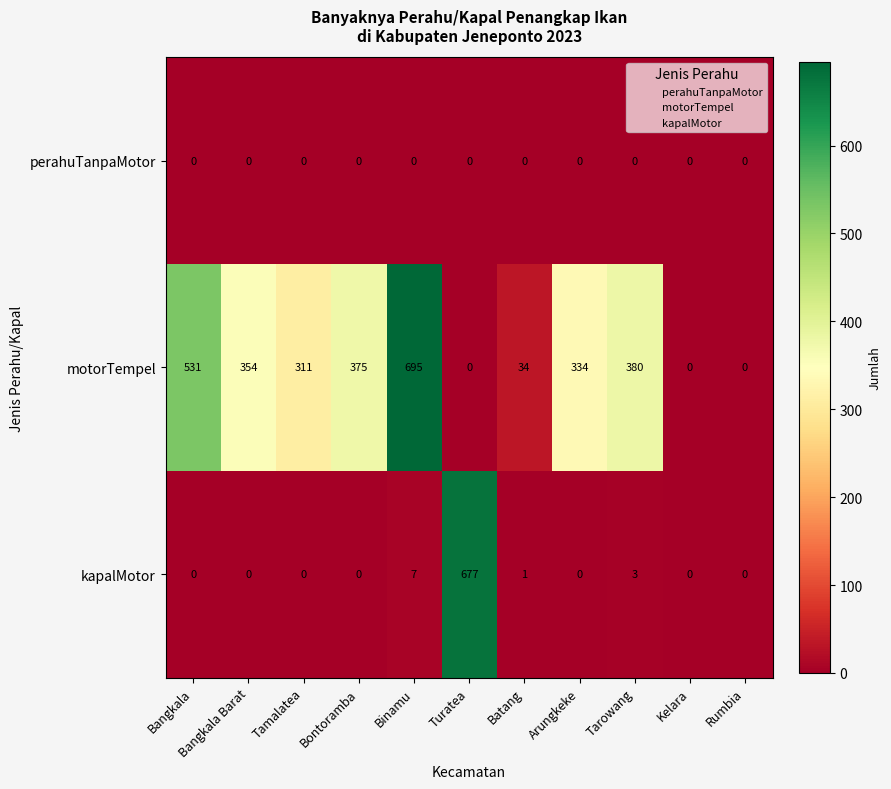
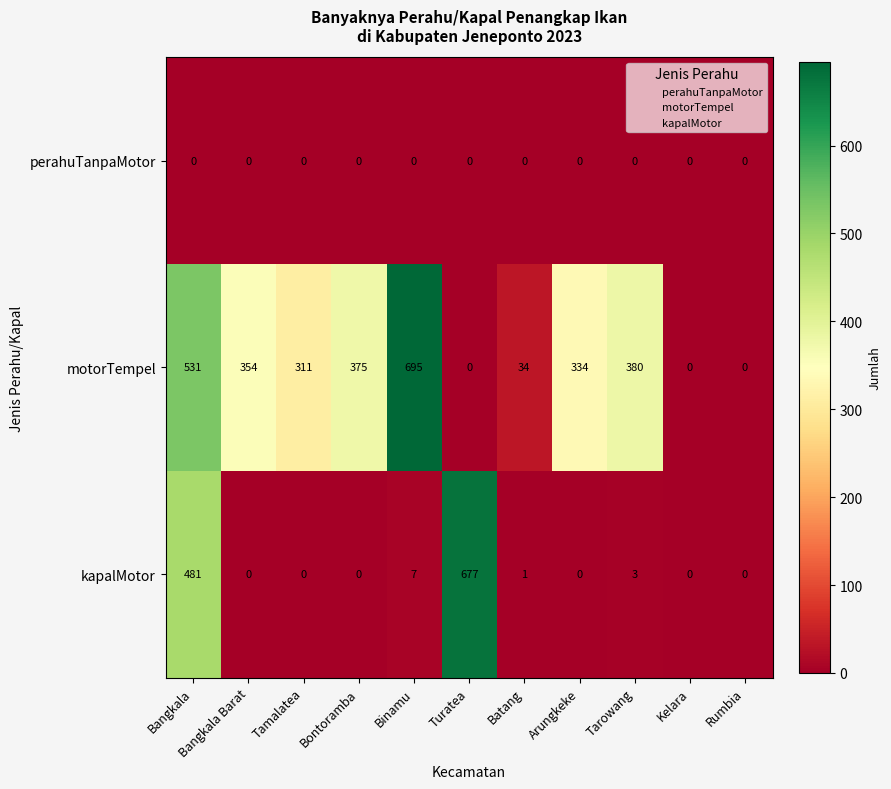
kapalMotor, Bangkala: 0 -> 481
